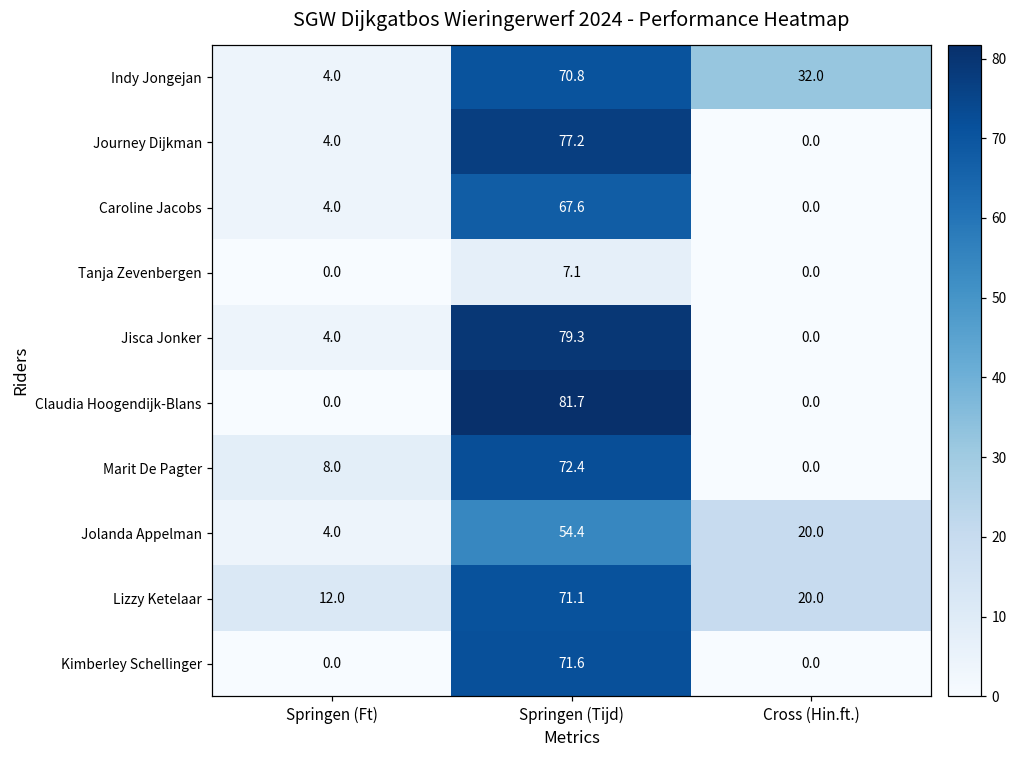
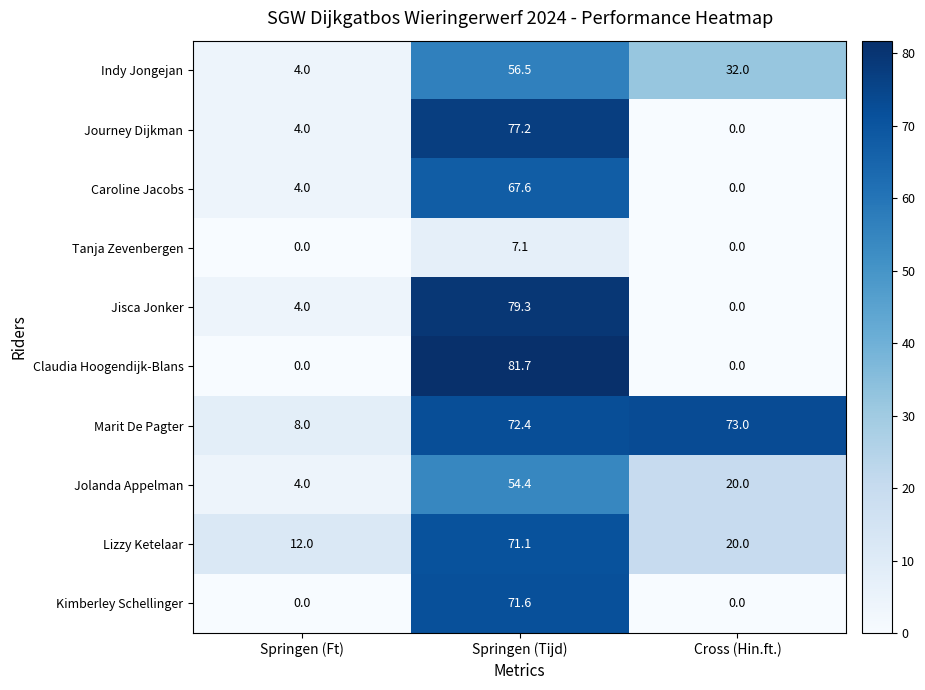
Indy Jongejan, Springen (Tijd): 70.8 -> 56.5
Marit De Pagter, Cross (Hin.ft.): 0.0 -> 73.0
